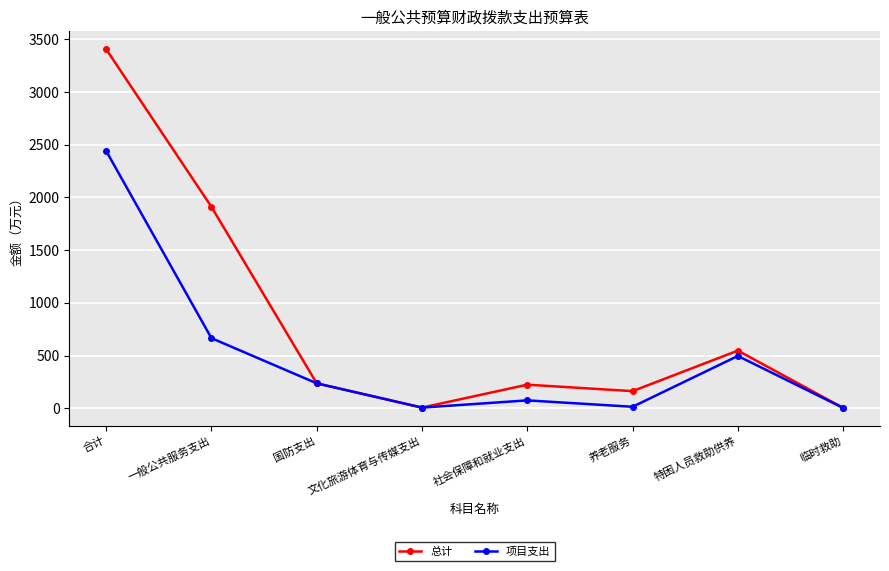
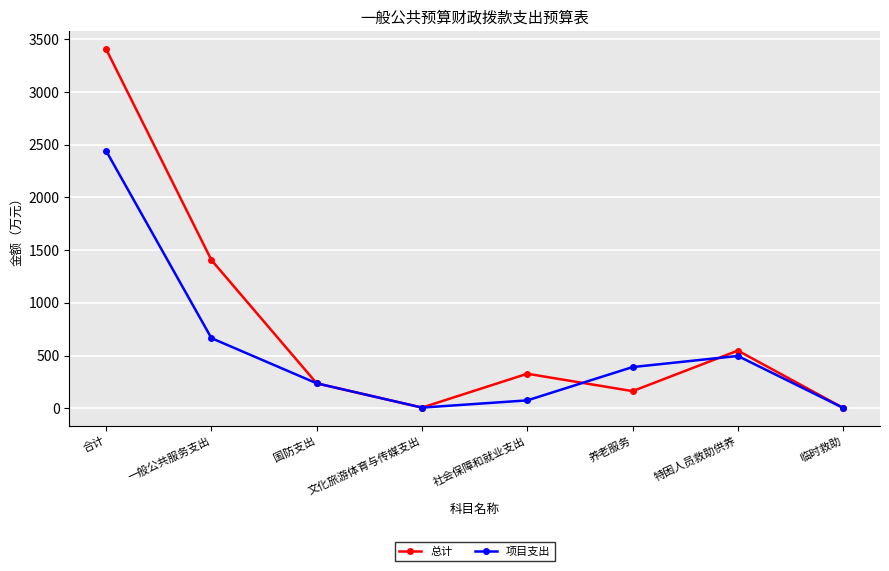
总计, 一般公共服务支出: 1910 -> 1410
总计, 社会保障和就业支出: 220 -> 330
项目支出, 养老服务: 10 -> 390
